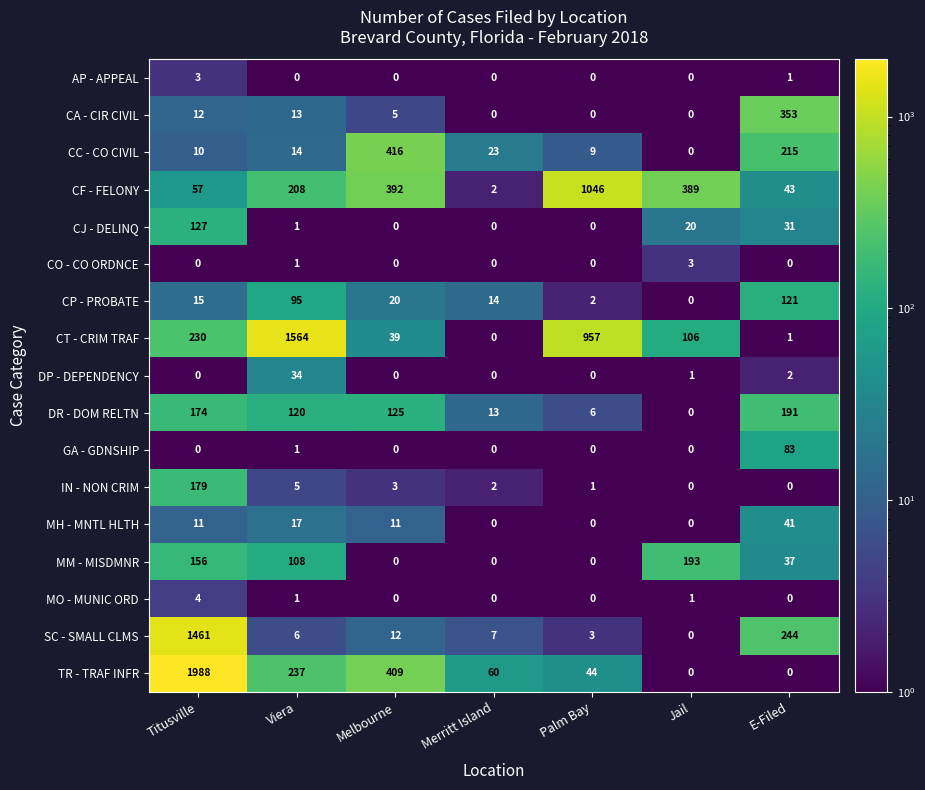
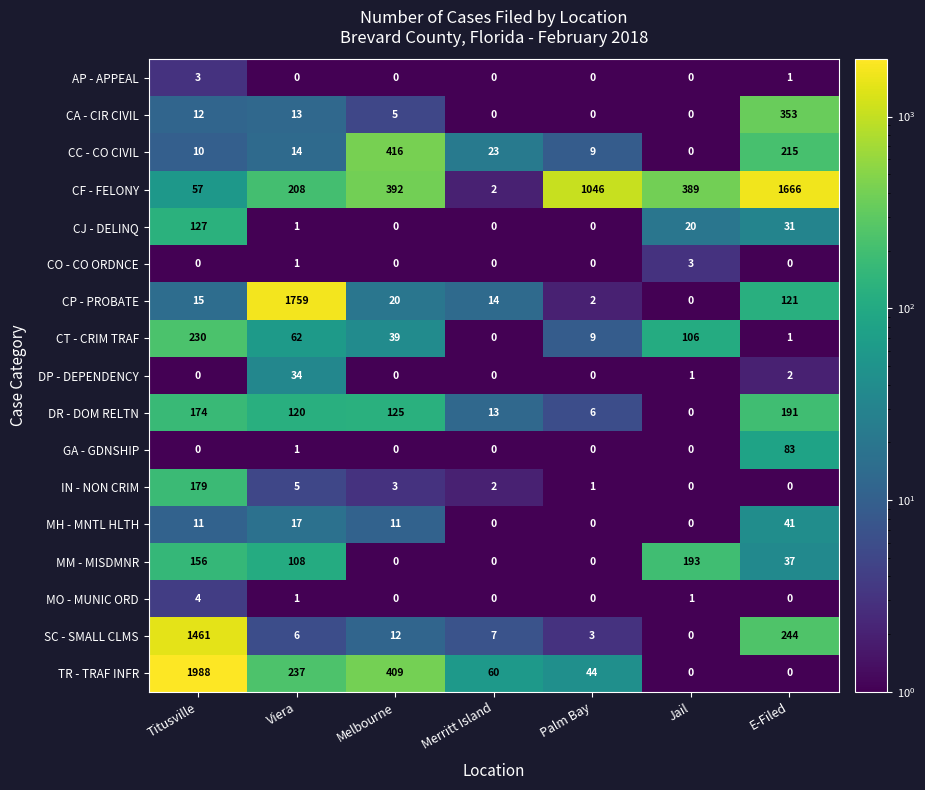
CF - FELONY, E-Filed: 43 -> 1666
CP - PROBATE, Viera: 95 -> 1759
CT - CRIM TRAF, Viera: 1564 -> 62
CT - CRIM TRAF, Palm Bay: 957 -> 9
